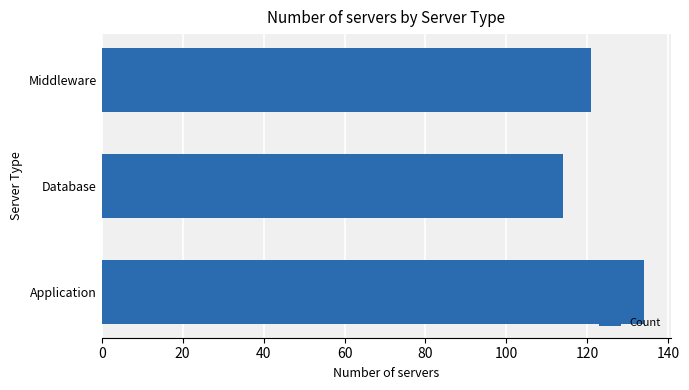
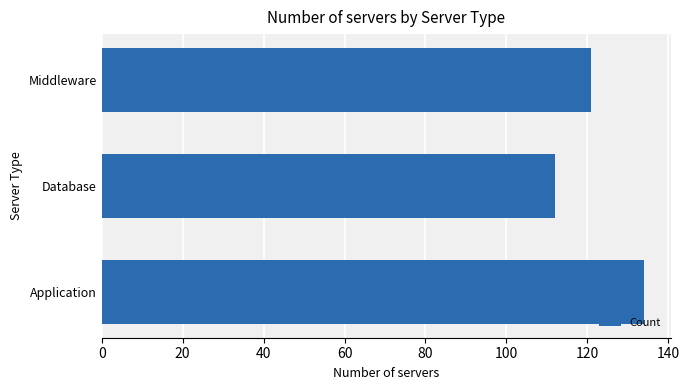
Database: 114 -> 112
